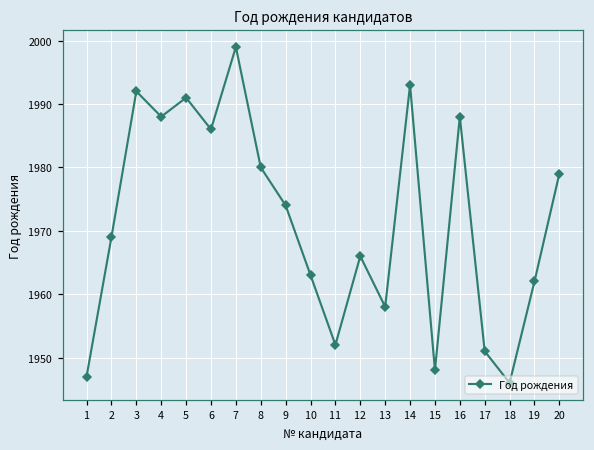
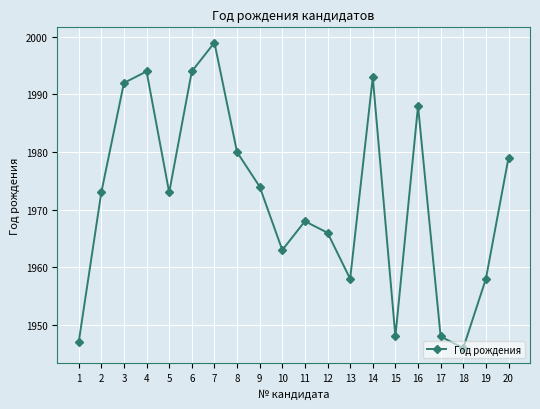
2: 1969 -> 1973
4: 1988 -> 1994
5: 1991 -> 1973
6: 1986 -> 1994
11: 1952 -> 1968
17: 1951 -> 1948
19: 1962 -> 1958
